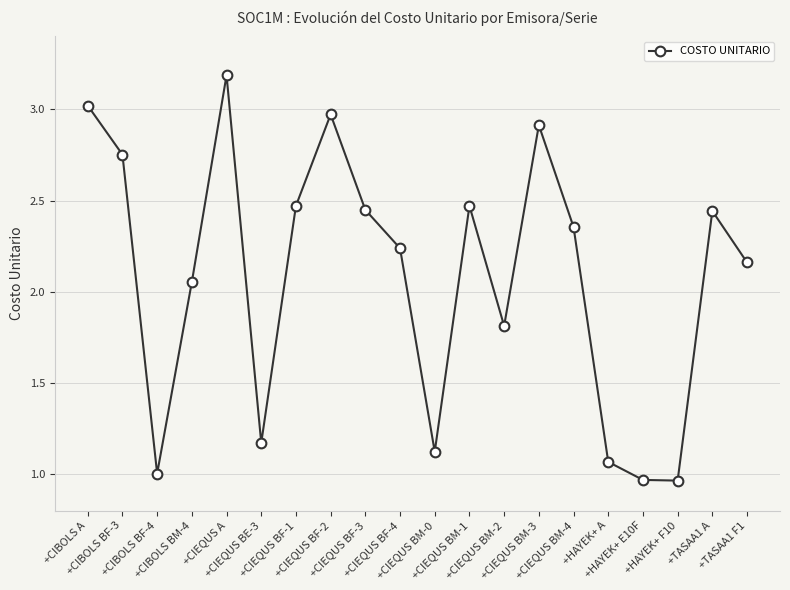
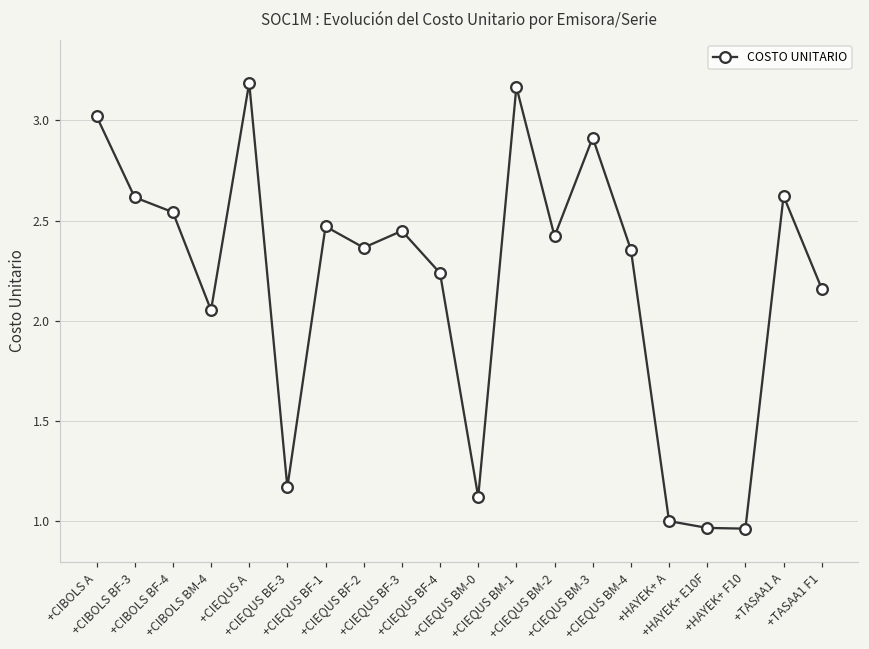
+CIBOLS BF-3: 2.75 -> 2.62
+CIBOLS BF-4: 1.00 -> 2.54
+CIEQUS BF-2: 2.97 -> 2.37
+CIEQUS BM-1: 2.47 -> 3.17
+CIEQUS BM-2: 1.81 -> 2.42
+HAYEK+ A: 1.07 -> 1.00
+TASAA1 A: 2.44 -> 2.62
